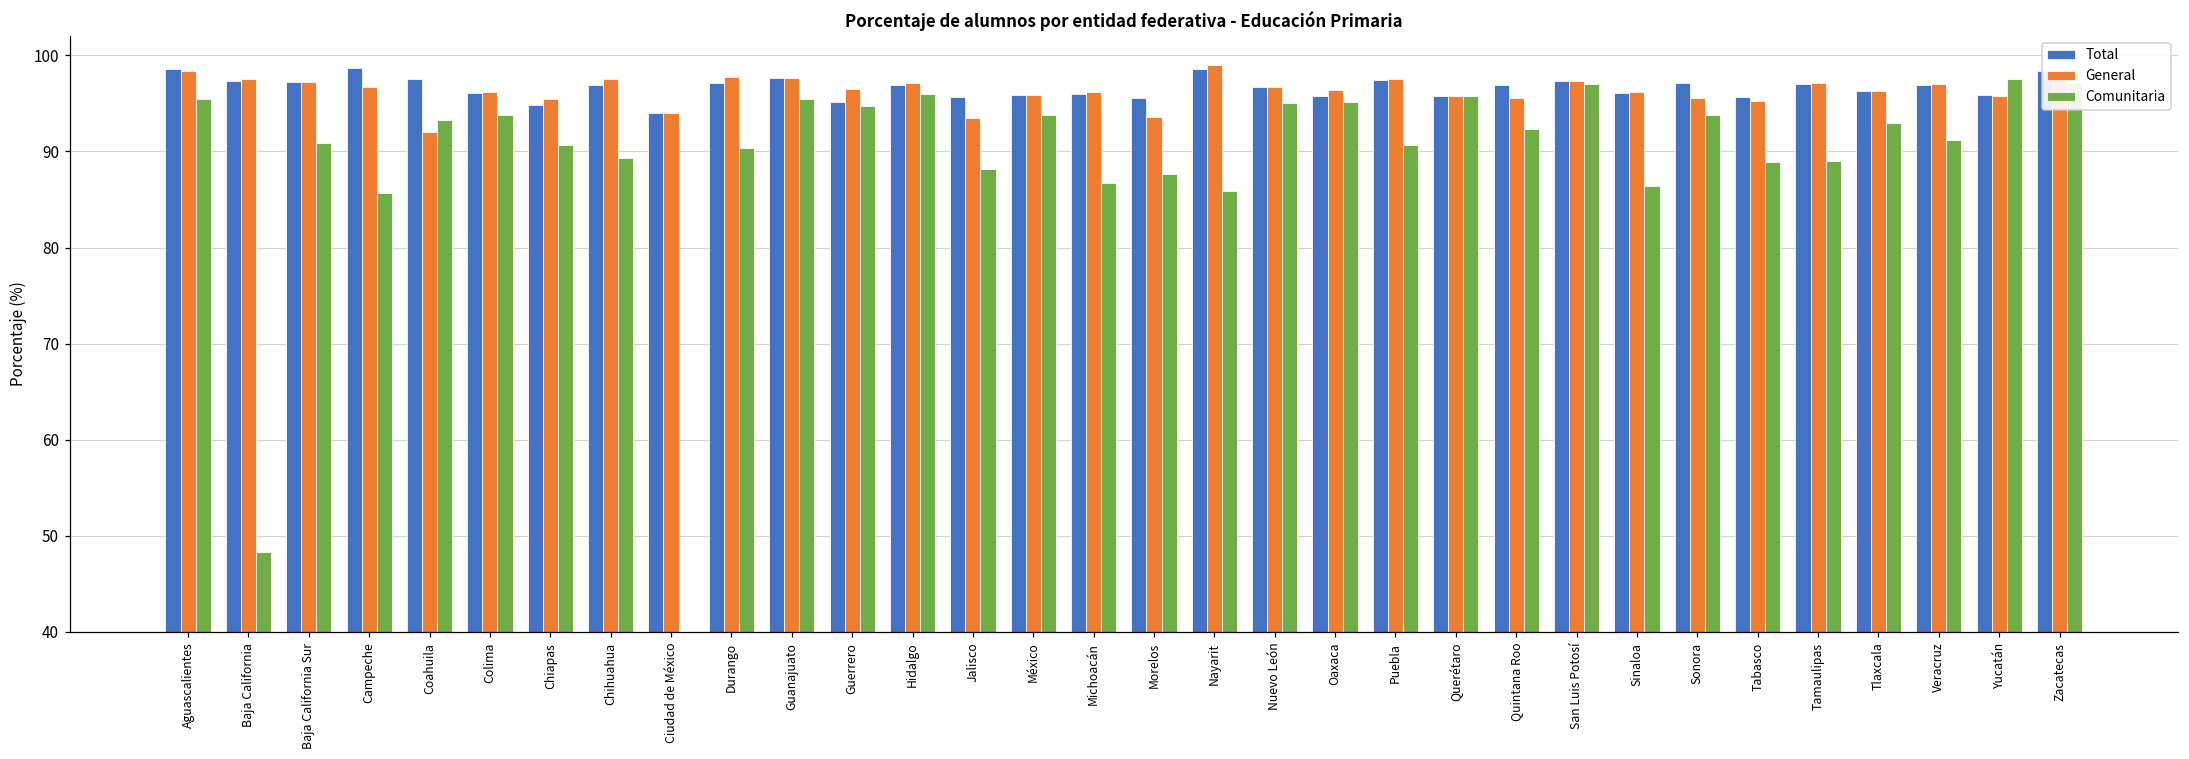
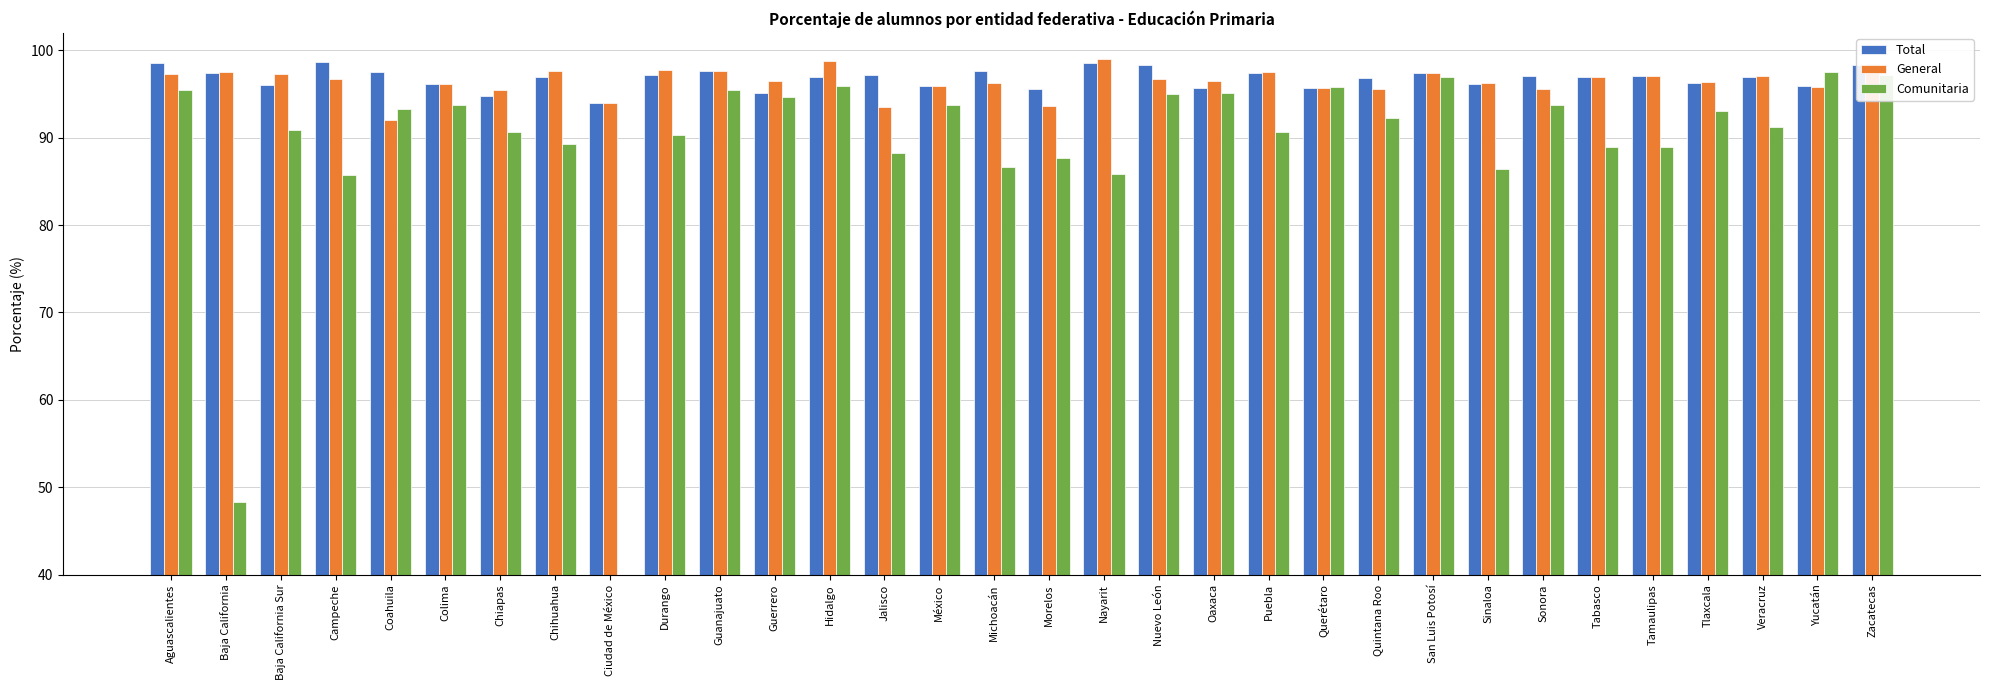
General, Aguascalientes: 98 -> 97
Total, Baja California Sur: 97 -> 96
General, Hidalgo: 97 -> 99
Total, Jalisco: 96 -> 97
Total, Michoacán: 96 -> 98
Total, Nuevo León: 97 -> 98
Total, Tabasco: 96 -> 97
General, Tabasco: 95 -> 97
